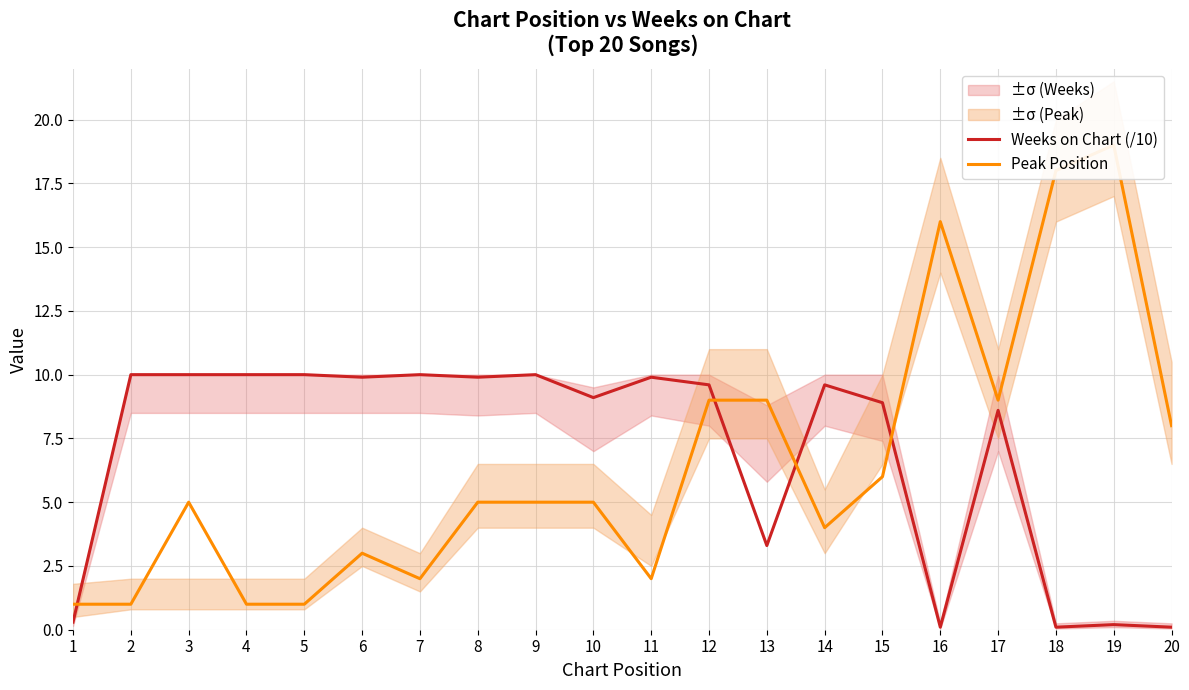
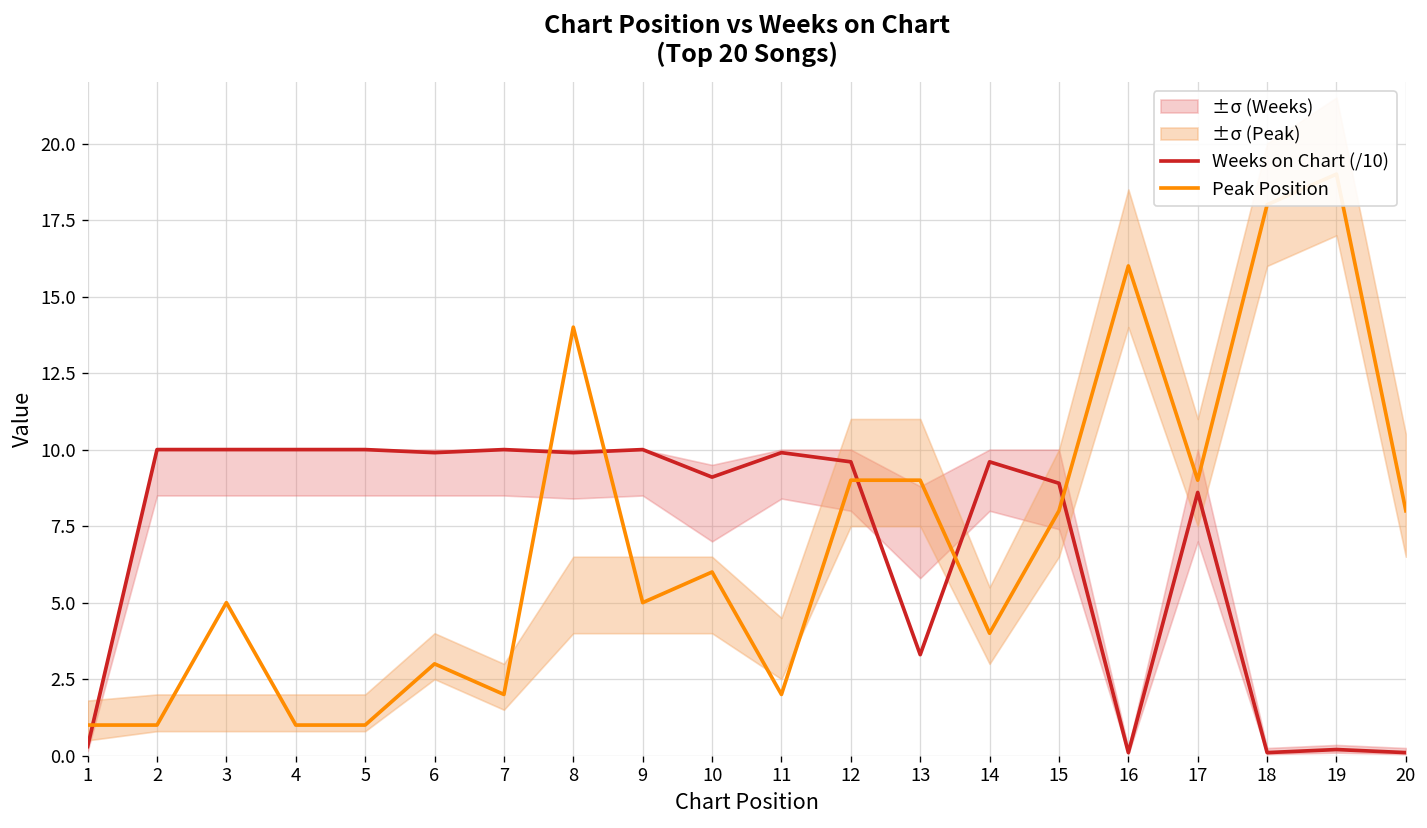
Peak Position, 8: 5 -> 14
Peak Position, 10: 5 -> 6
Peak Position, 15: 6 -> 8
